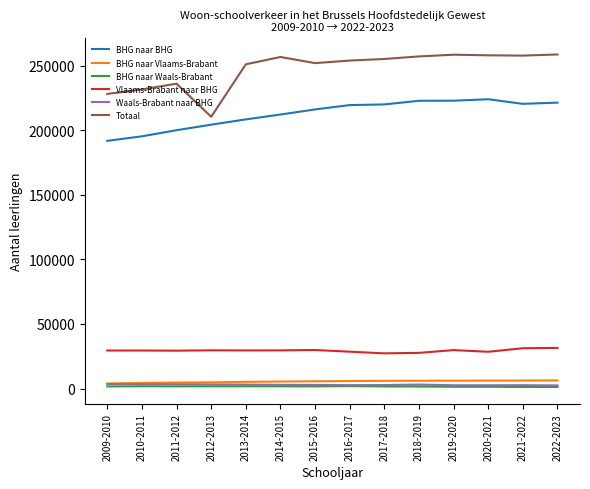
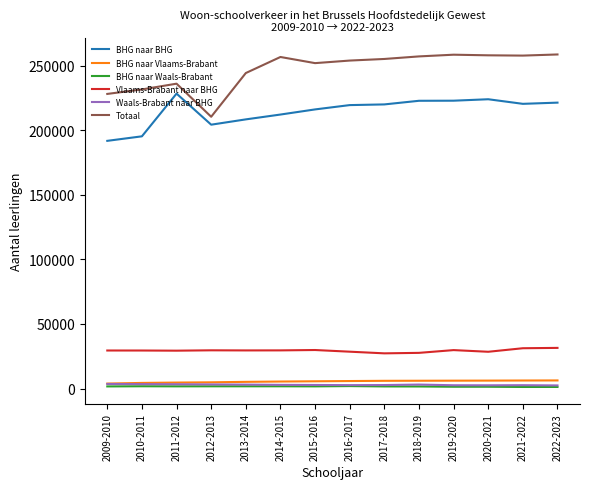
BHG naar BHG, 2011-2012: 200000 -> 228000
Totaal, 2013-2014: 251000 -> 244000
